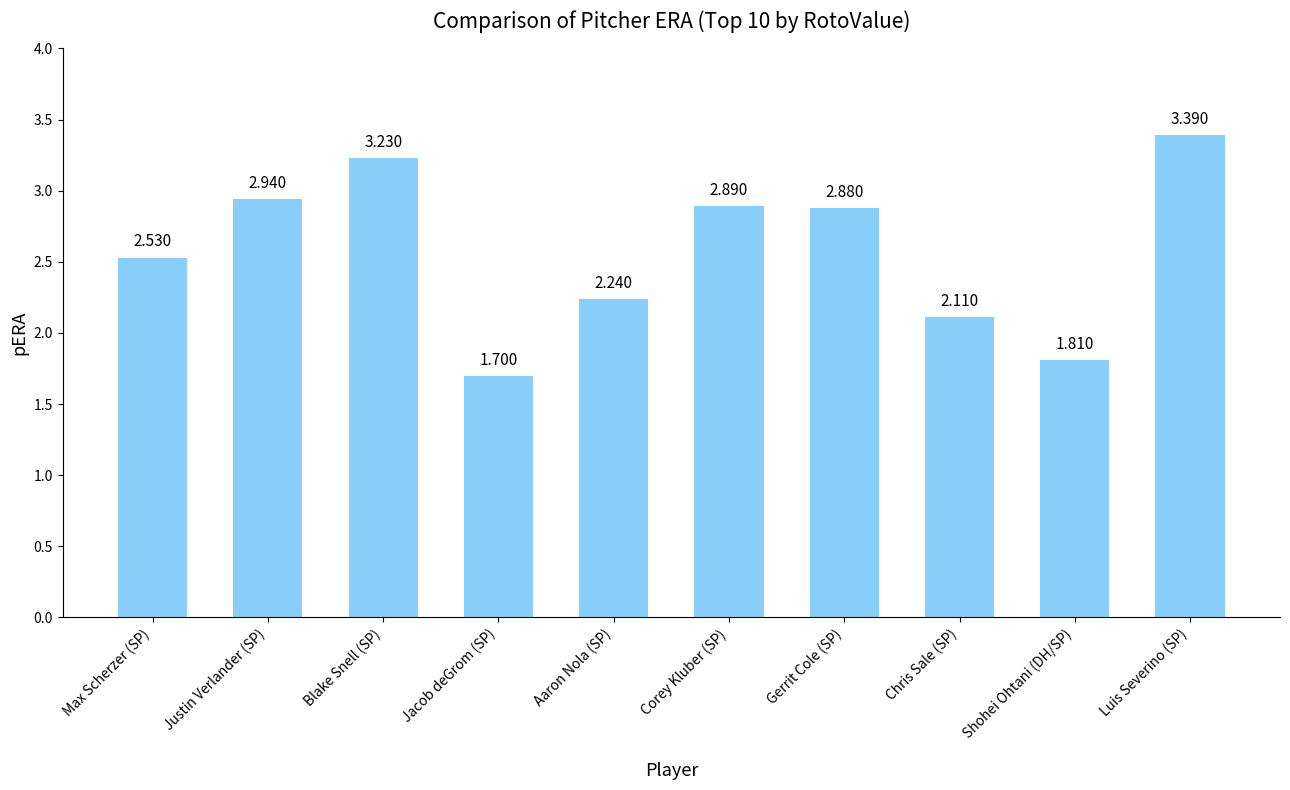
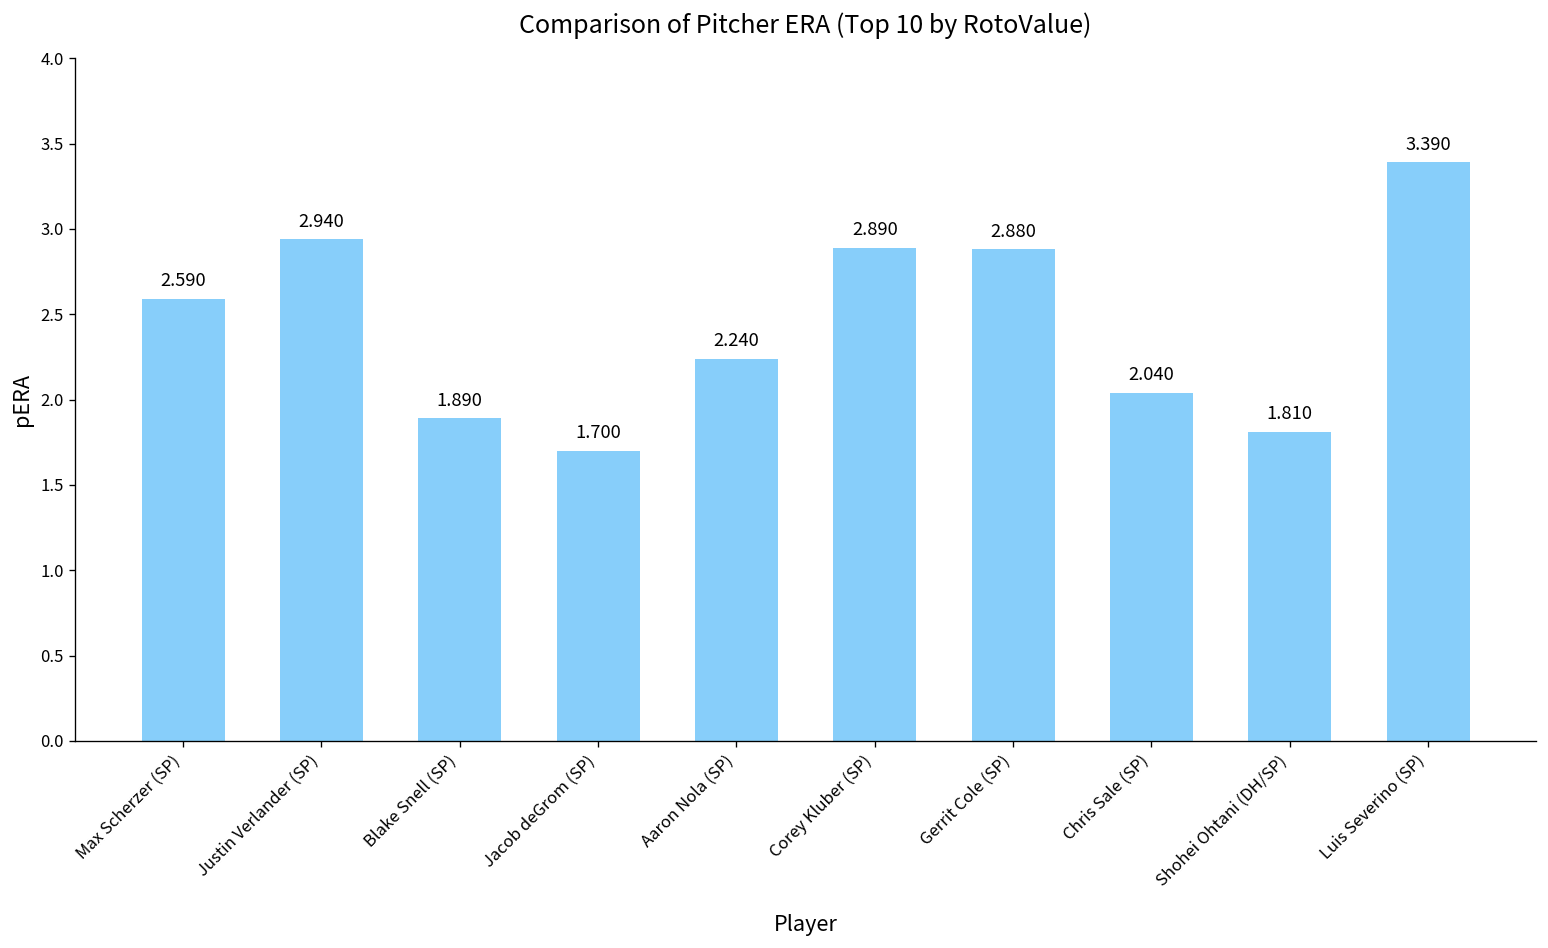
Max Scherzer (SP): 2.530 -> 2.590
Blake Snell (SP): 3.230 -> 1.890
Chris Sale (SP): 2.110 -> 2.040
